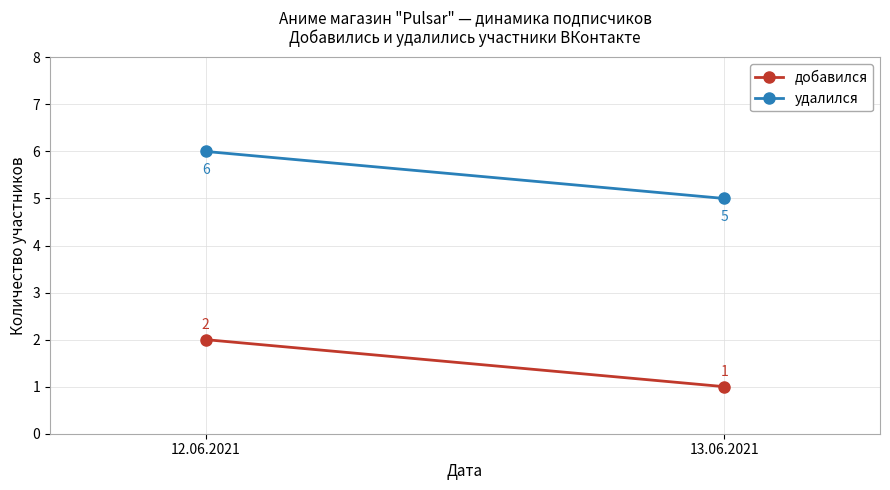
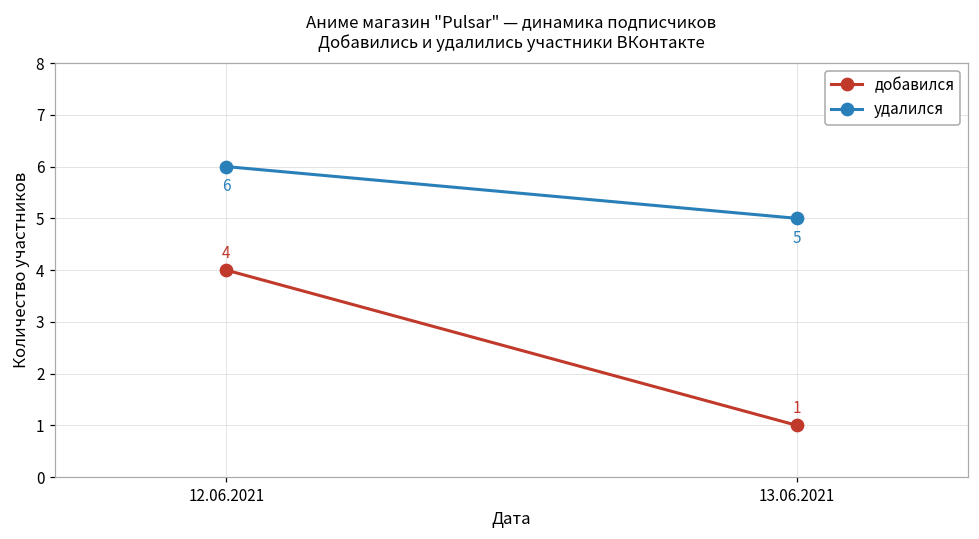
добавился, 12.06.2021: 2 -> 4
